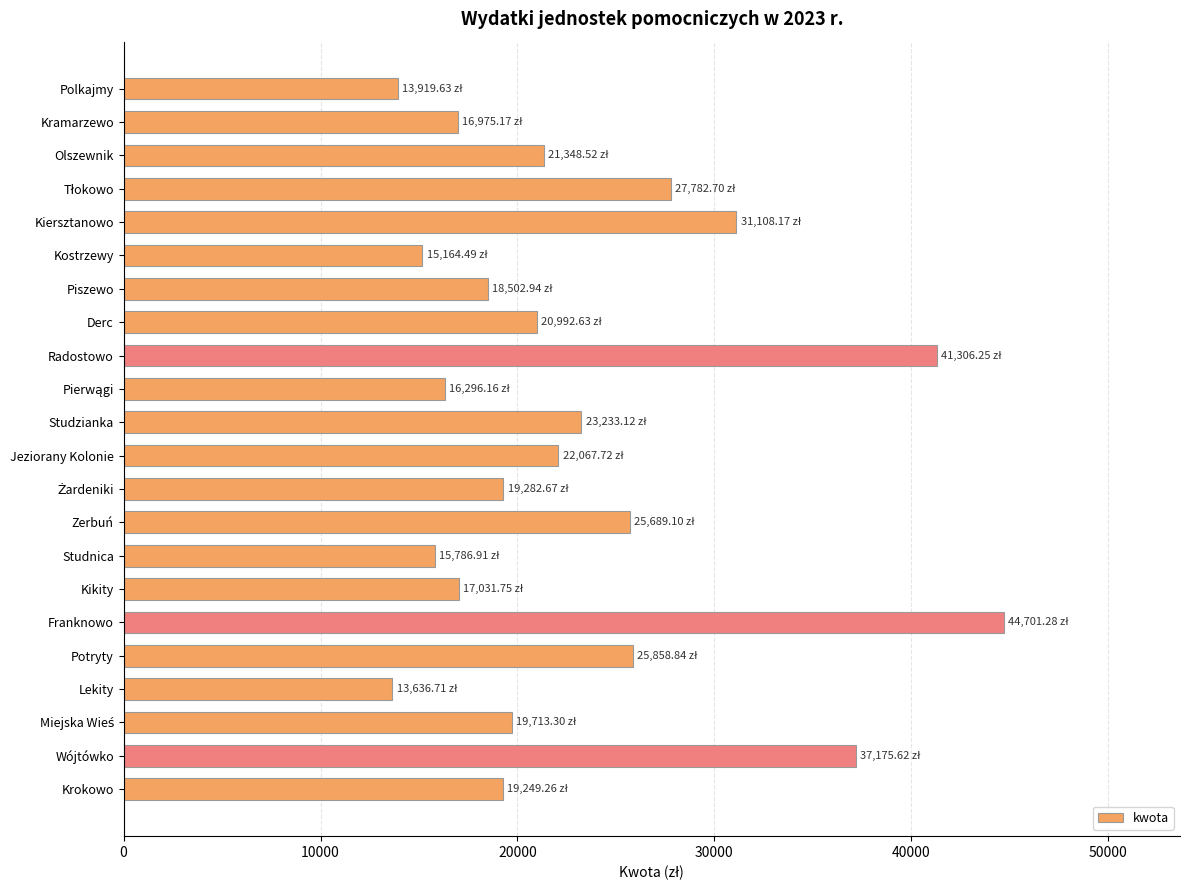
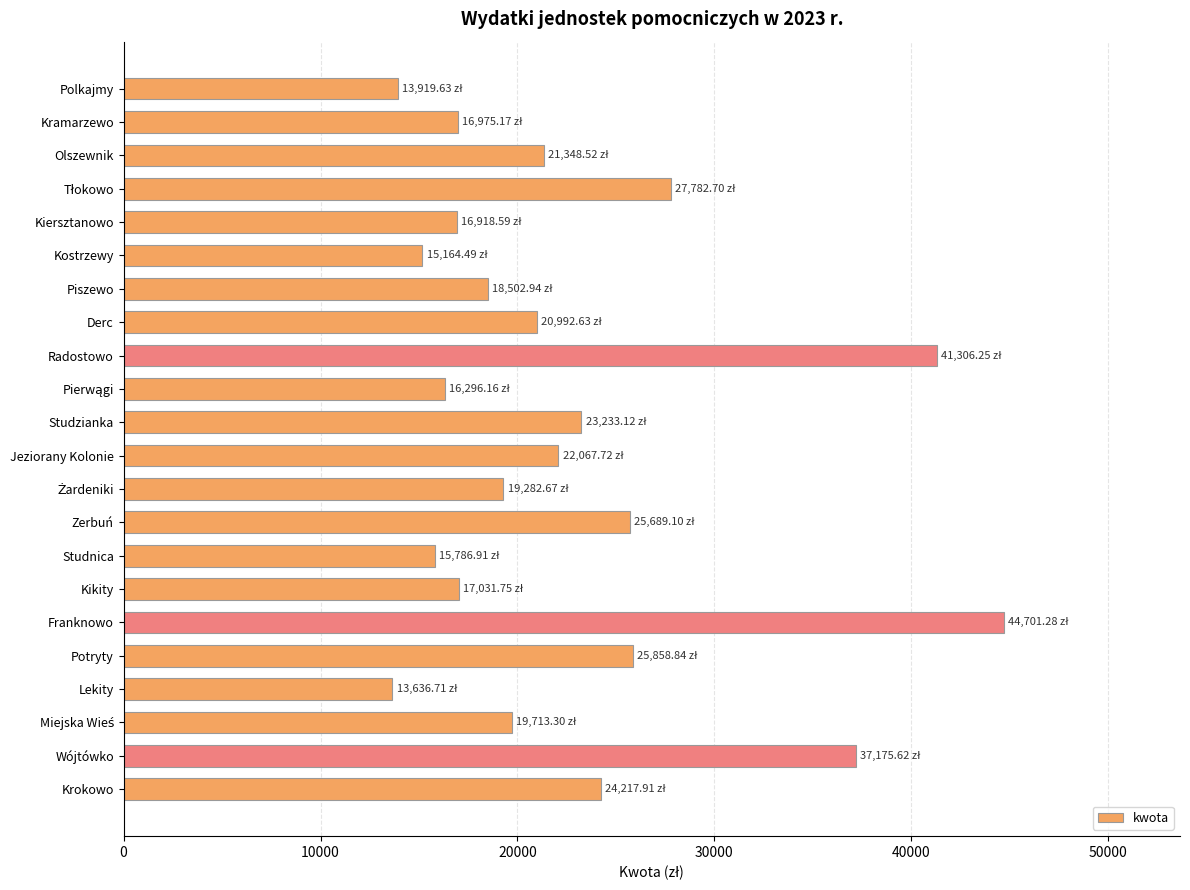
Kiersztanowo: 31,108.17 -> 16,918.59
Krokowo: 19,249.26 -> 24,217.91
